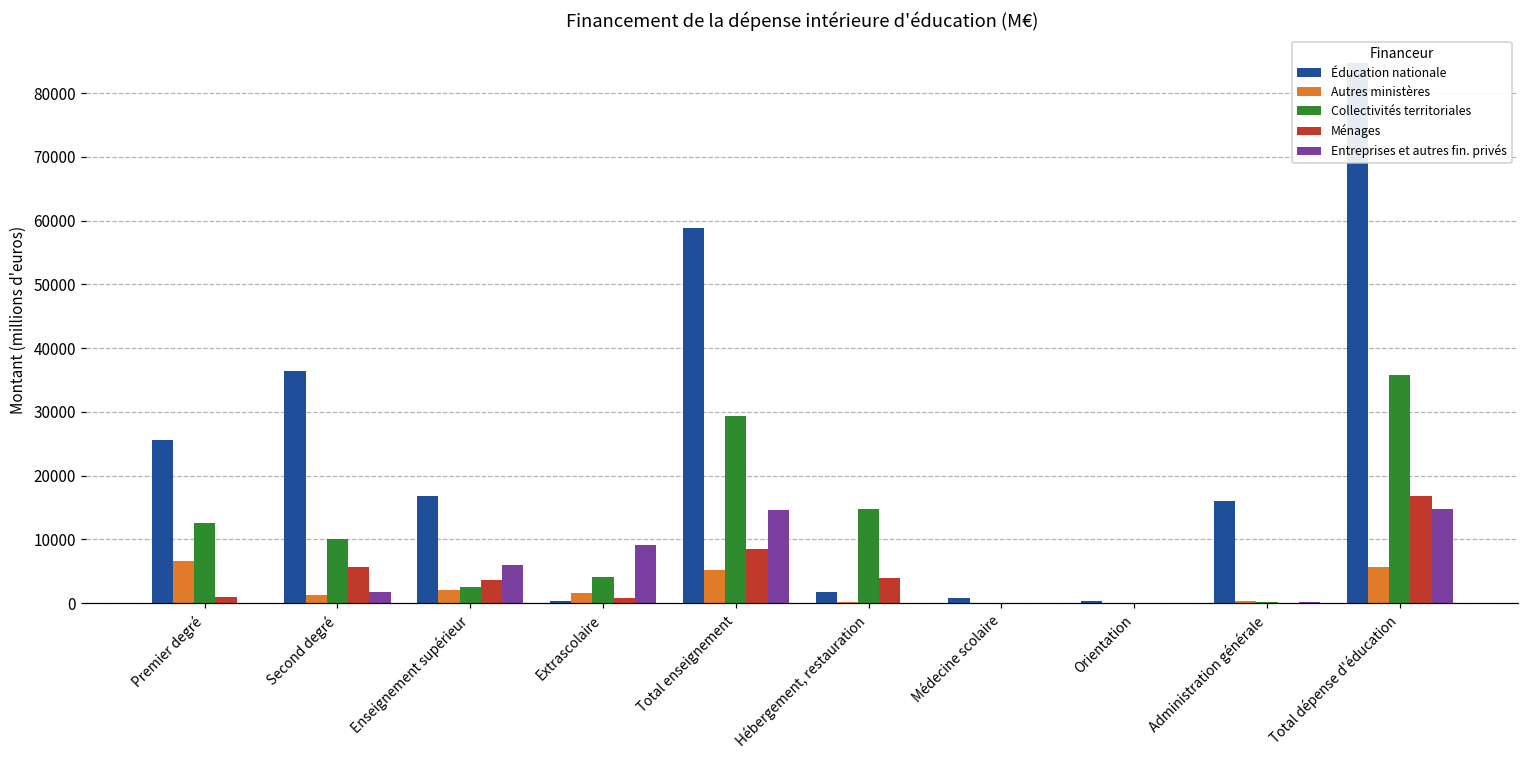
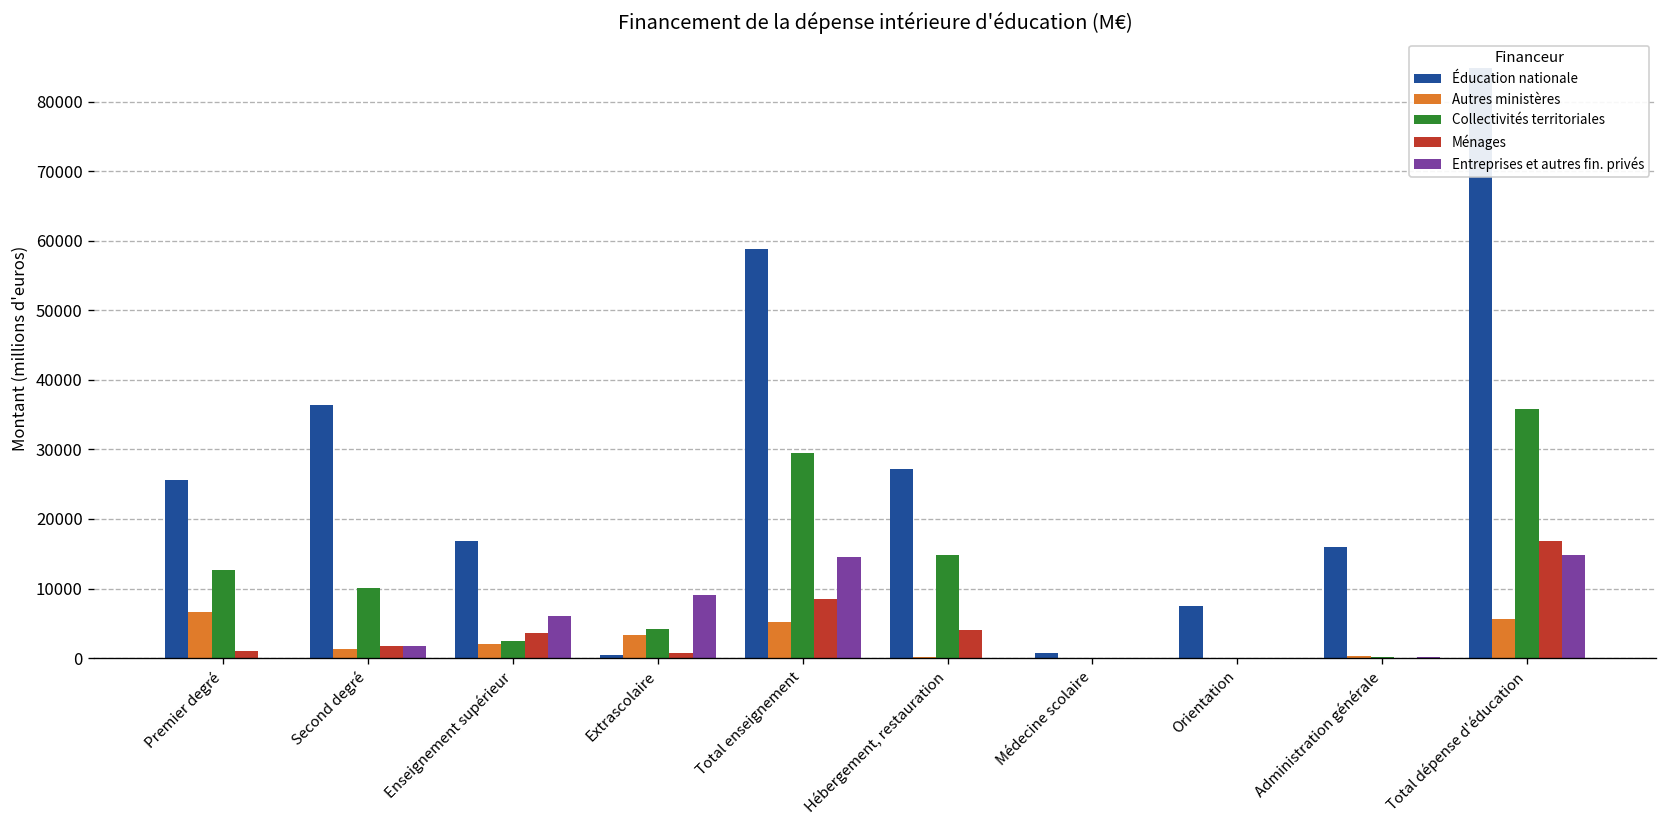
Ménages, Second degré: 6000 -> 2000
Autres ministères, Extrascolaire: 2000 -> 3000
Éducation nationale, Hébergement, restauration: 2000 -> 27000
Éducation nationale, Orientation: 0 -> 7000
